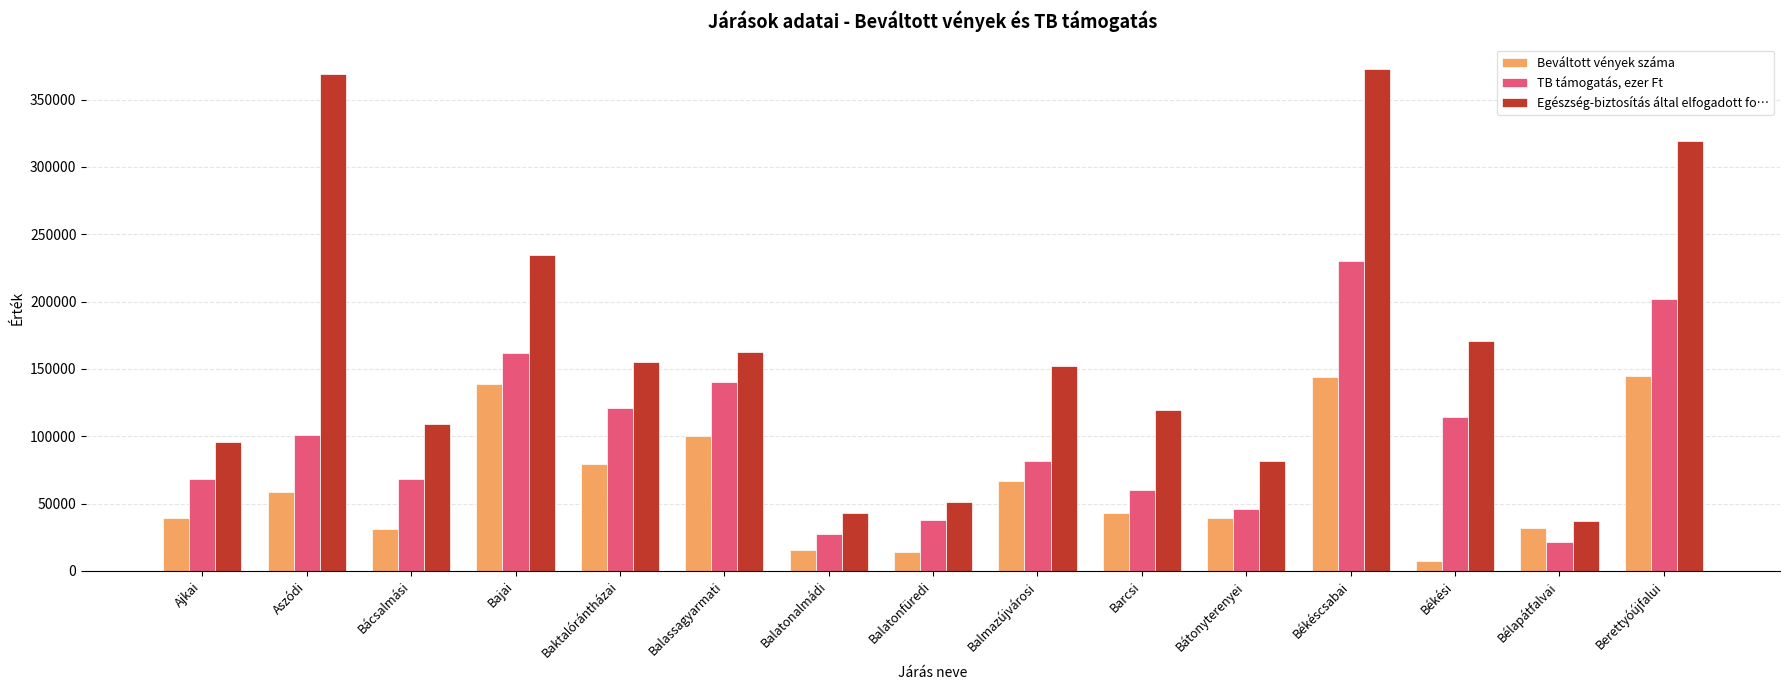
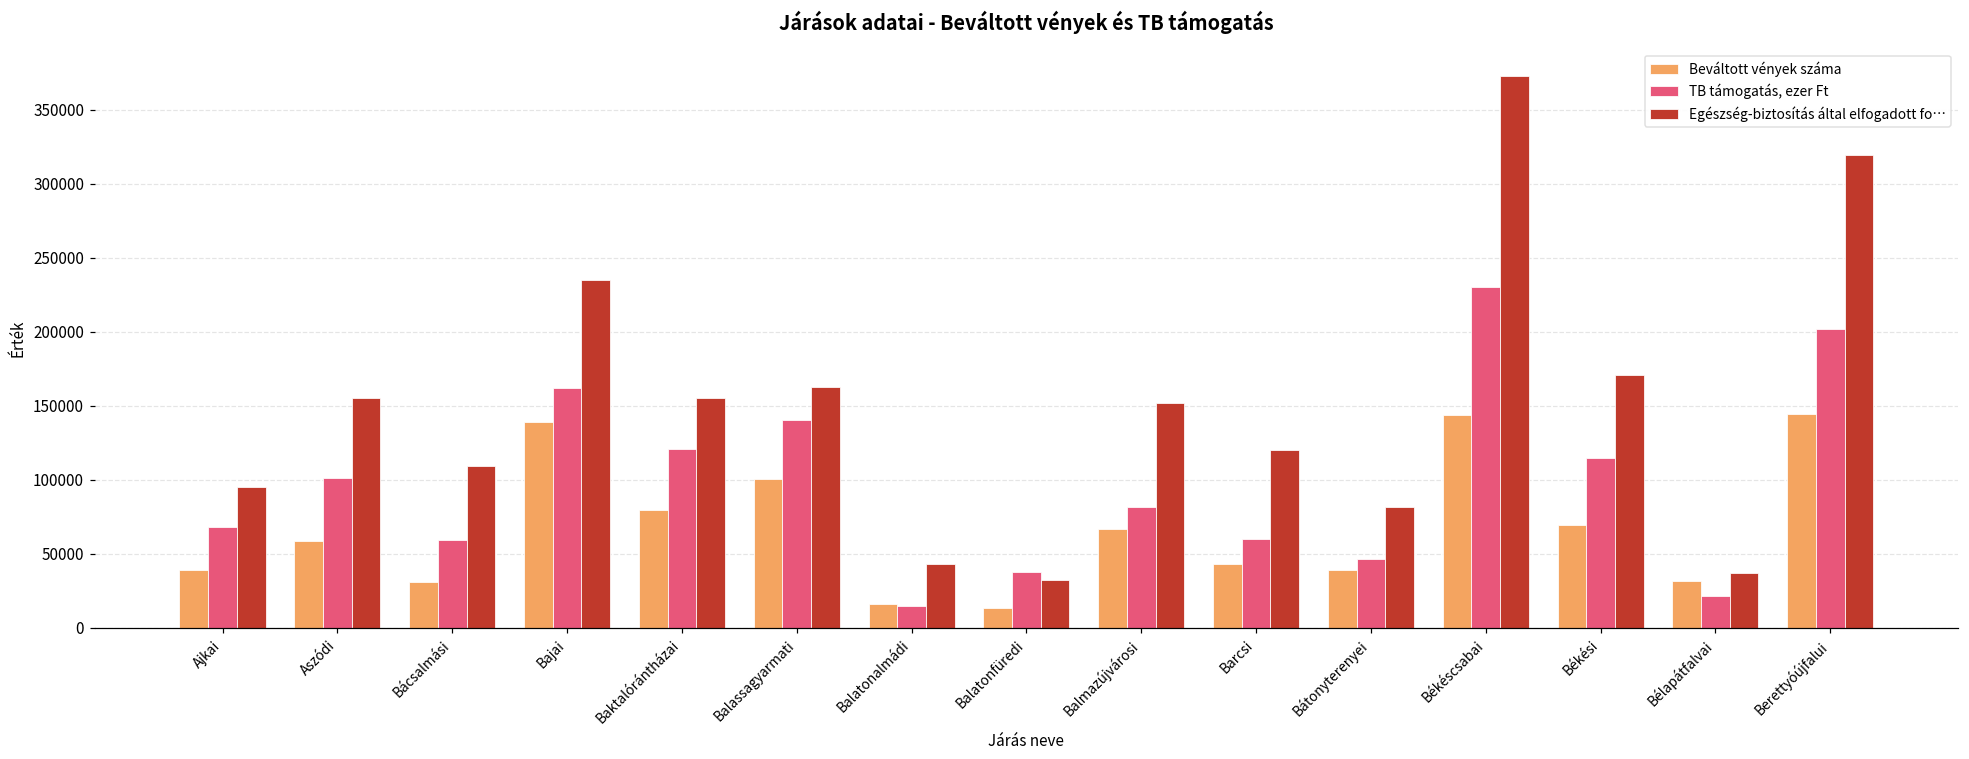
Egészség-biztosítás által elfogadott fo…, Aszódi: 369000 -> 155000
TB támogatás, ezer Ft, Bácsalmási: 69000 -> 59000
TB támogatás, ezer Ft, Balatonalmádi: 28000 -> 15000
Egészség-biztosítás által elfogadott fo…, Balatonfüredi: 51000 -> 32000
Beváltott vények száma, Békési: 8000 -> 69000
